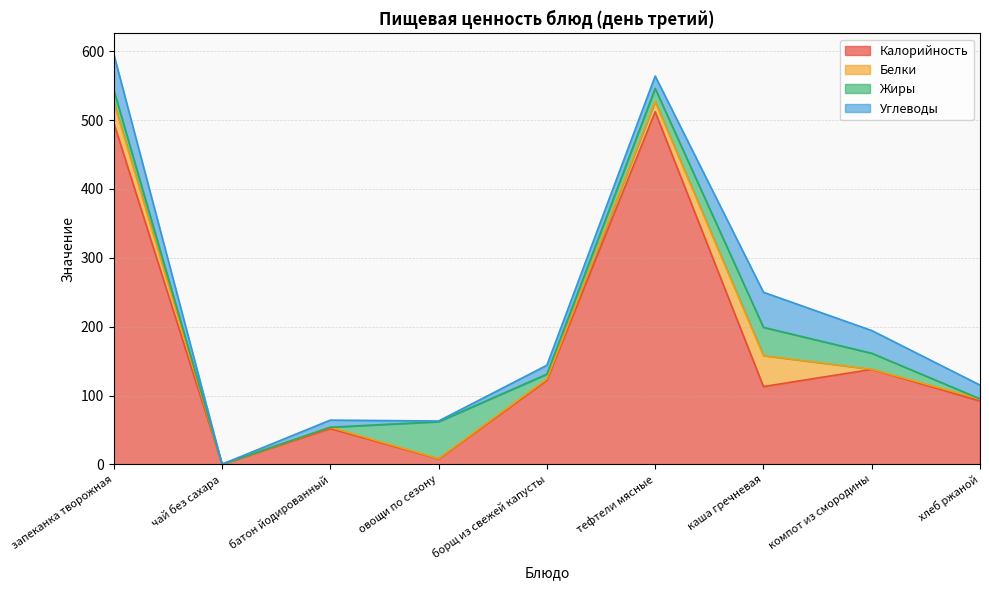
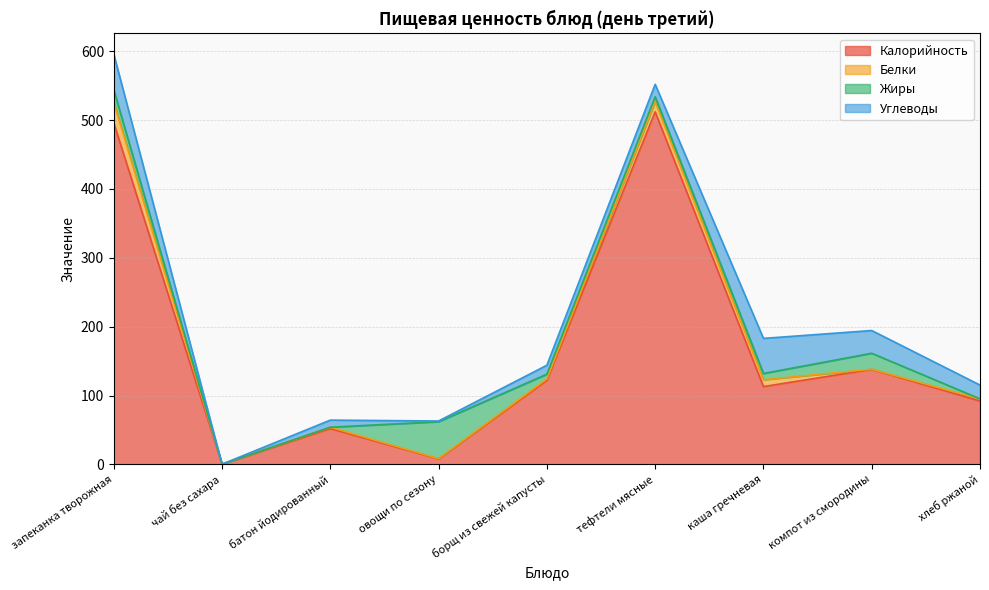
Жиры, тефтели мясные: 20 -> 10
Белки, каша гречневая: 50 -> 10
Жиры, каша гречневая: 40 -> 10
